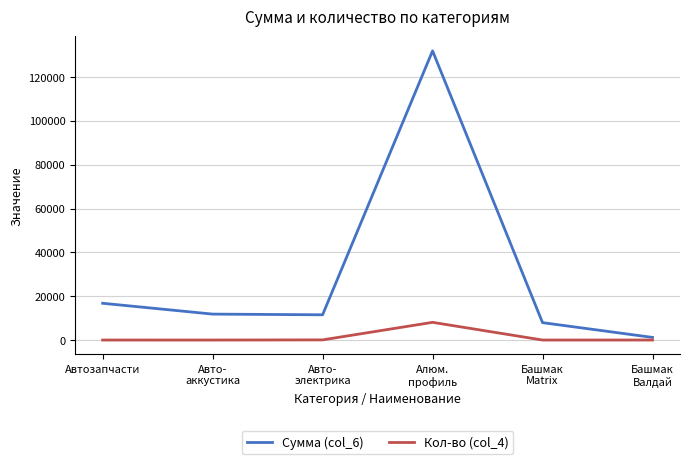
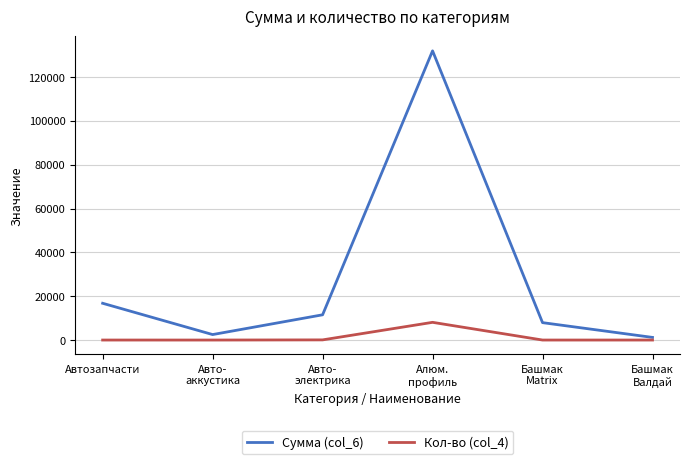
Сумма (col_6), Авто- аккустика: 12000 -> 3000
